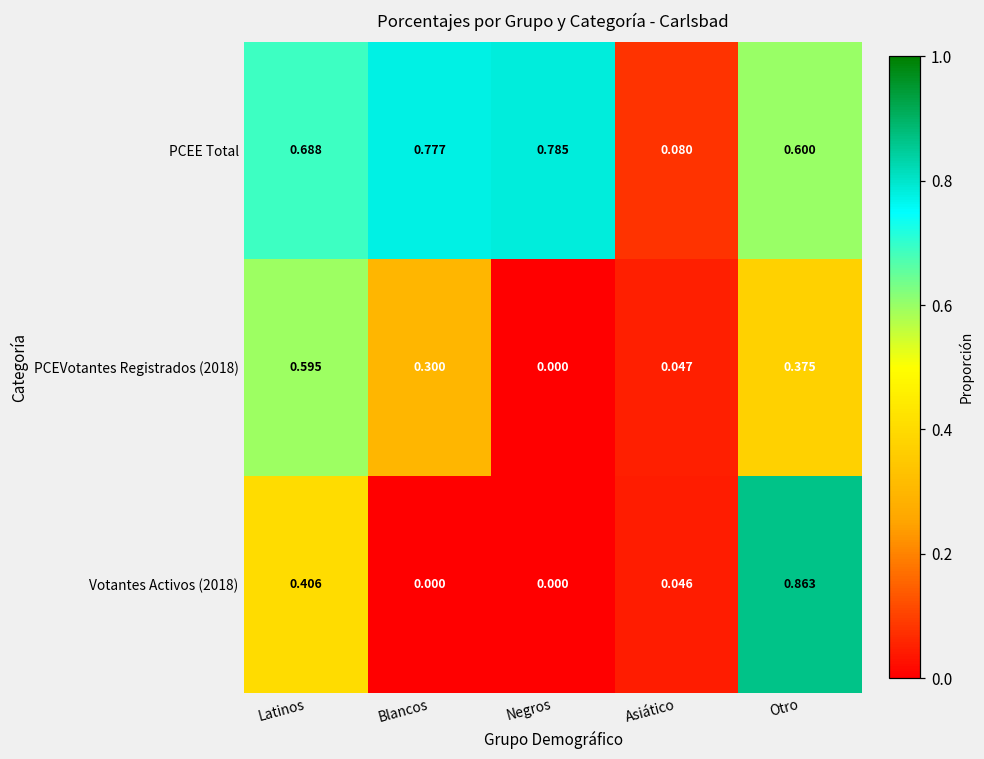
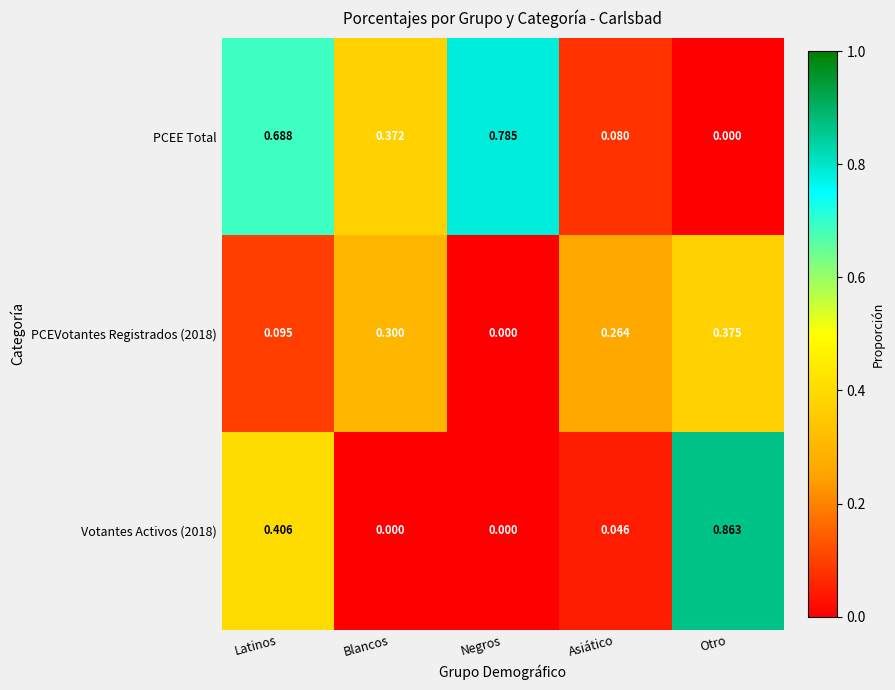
PCEE Total, Blancos: 0.777 -> 0.372
PCEE Total, Otro: 0.600 -> 0.000
PCEVotantes Registrados (2018), Latinos: 0.595 -> 0.095
PCEVotantes Registrados (2018), Asiático: 0.047 -> 0.264
